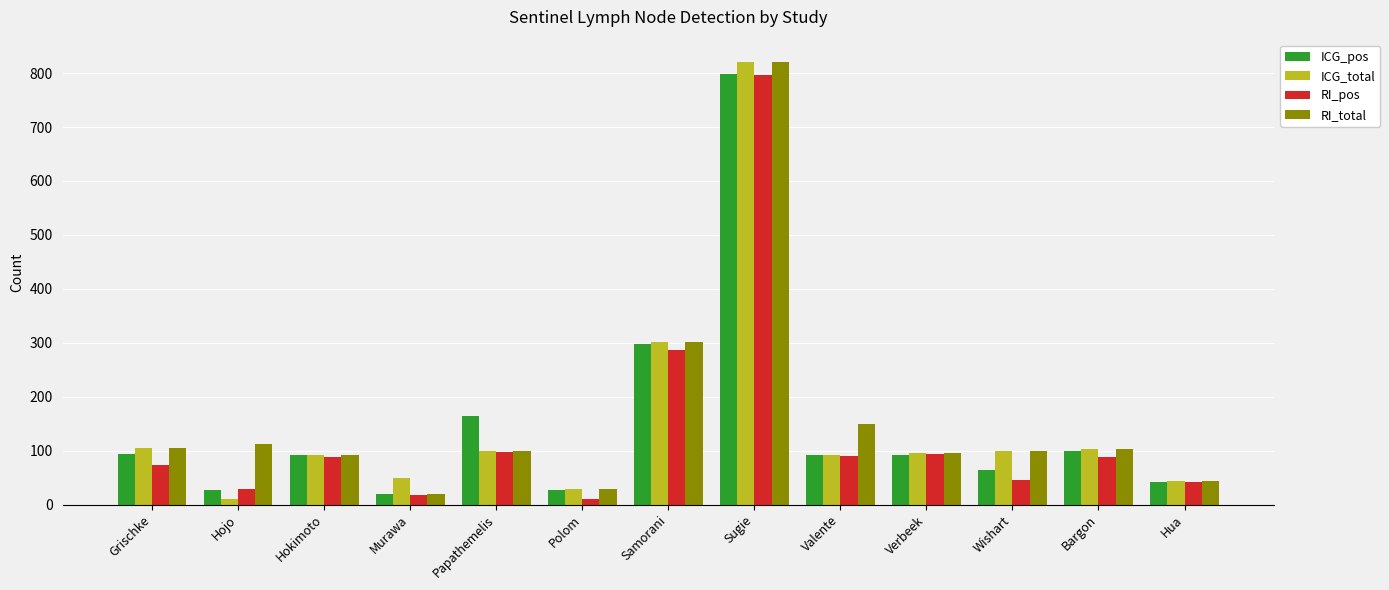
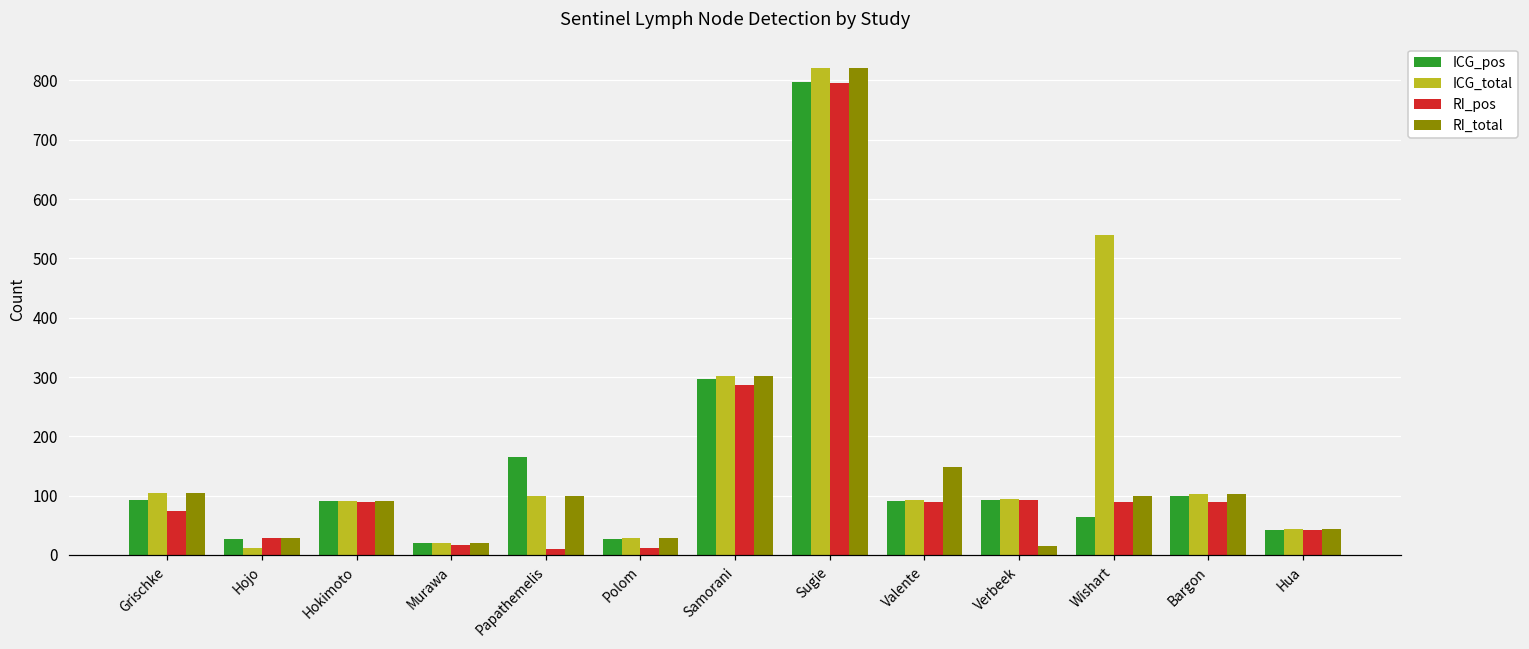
RI_total, Hojo: 110 -> 30
ICG_total, Murawa: 50 -> 20
RI_pos, Papathemelis: 100 -> 10
RI_total, Verbeek: 100 -> 20
ICG_total, Wishart: 100 -> 540
RI_pos, Wishart: 50 -> 90
